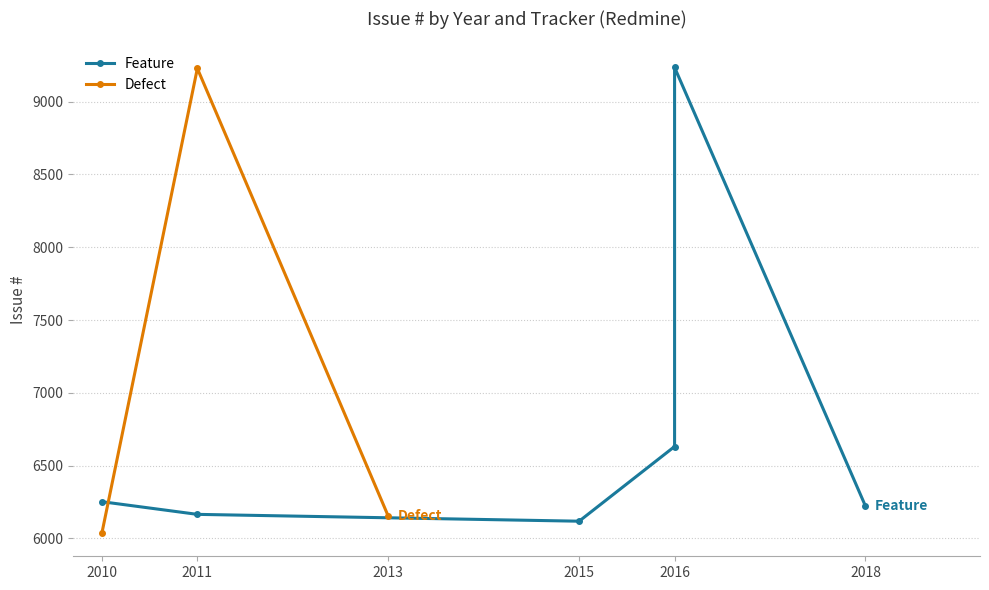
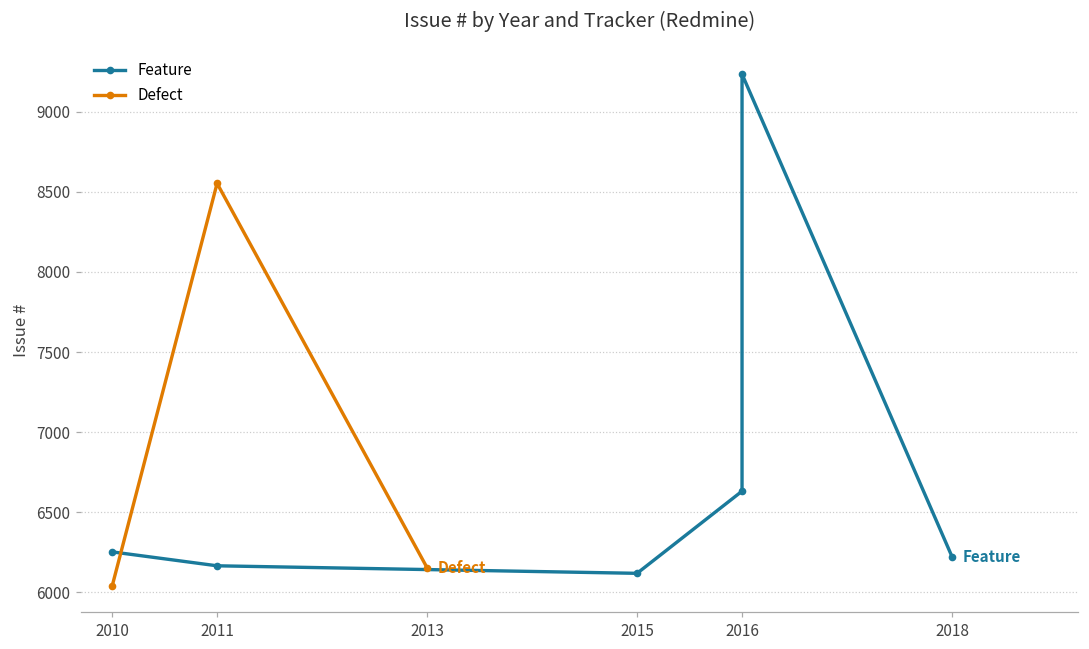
Defect, 2011: 9230 -> 8550
